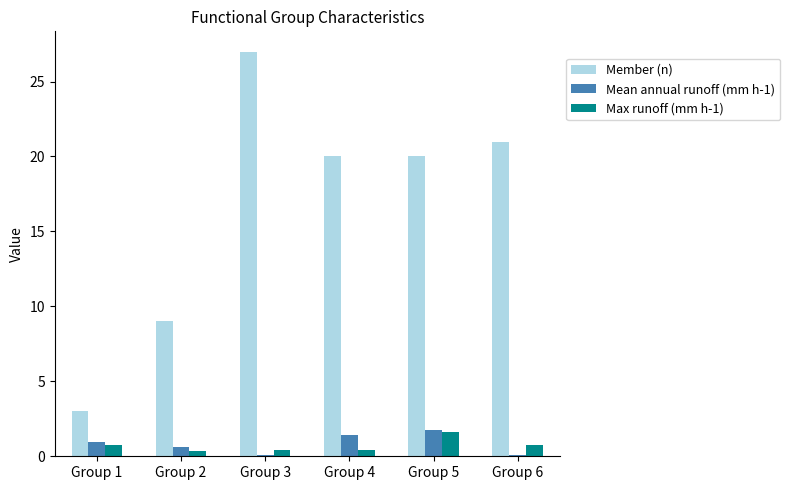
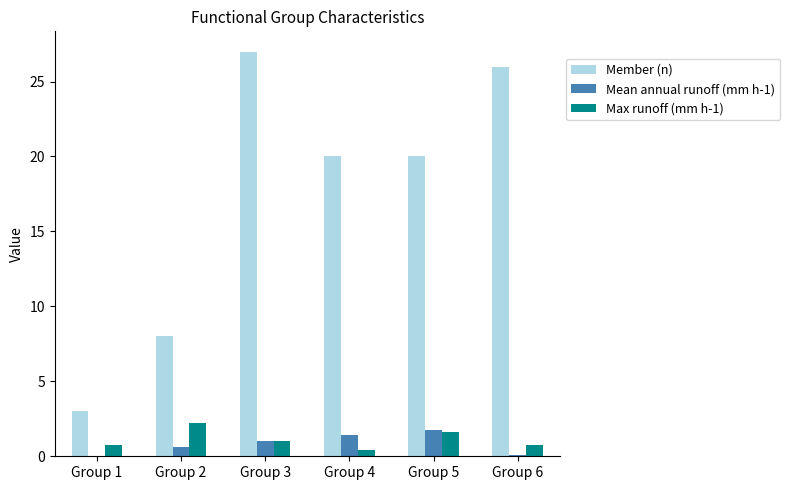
Mean annual runoff (mm h-1), Group 1: 1.0 -> 0.1
Member (n), Group 2: 9 -> 8
Max runoff (mm h-1), Group 2: 0.3 -> 2.2
Mean annual runoff (mm h-1), Group 3: 0.1 -> 1.0
Max runoff (mm h-1), Group 3: 0.4 -> 1.0
Member (n), Group 6: 21 -> 26
